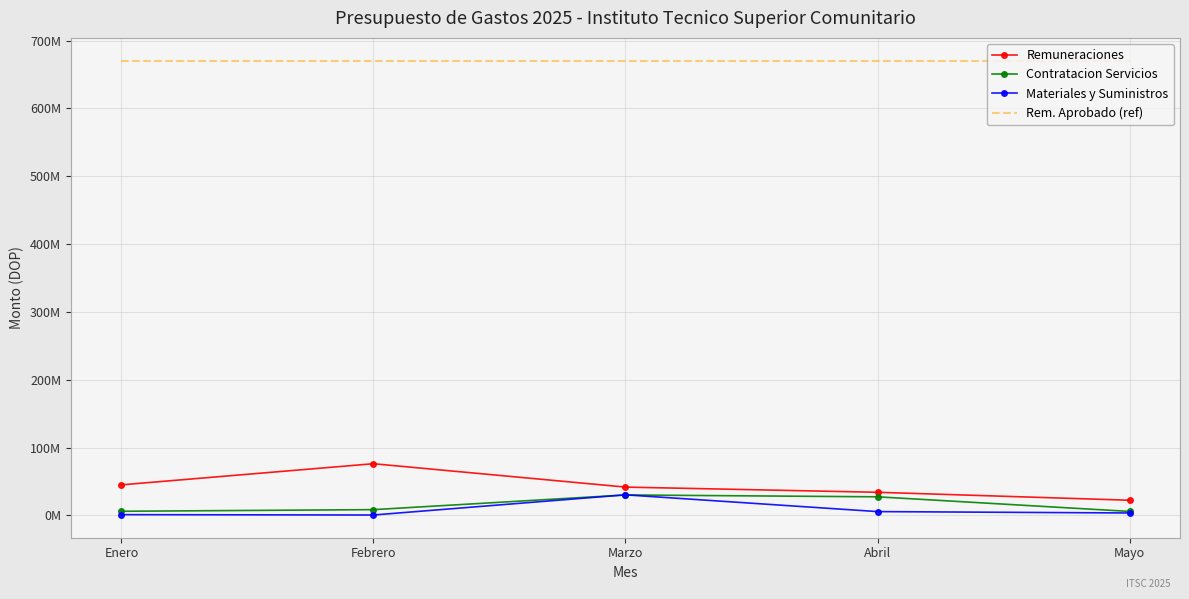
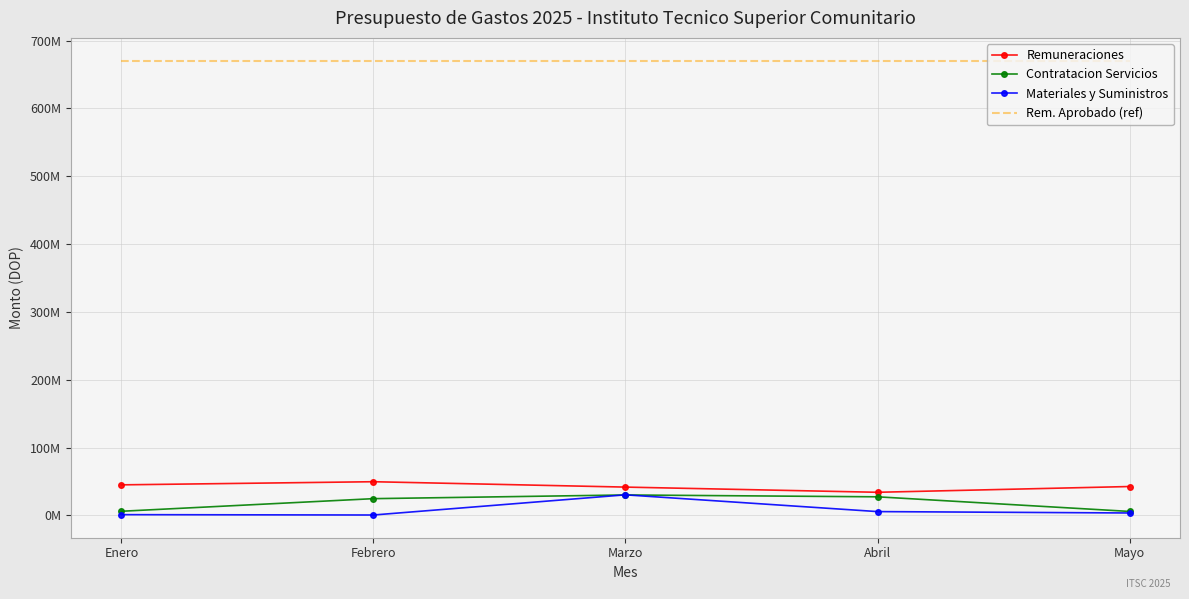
Remuneraciones, Febrero: 80000000 -> 50000000
Contratacion Servicios, Febrero: 10000000 -> 20000000
Remuneraciones, Mayo: 20000000 -> 40000000
